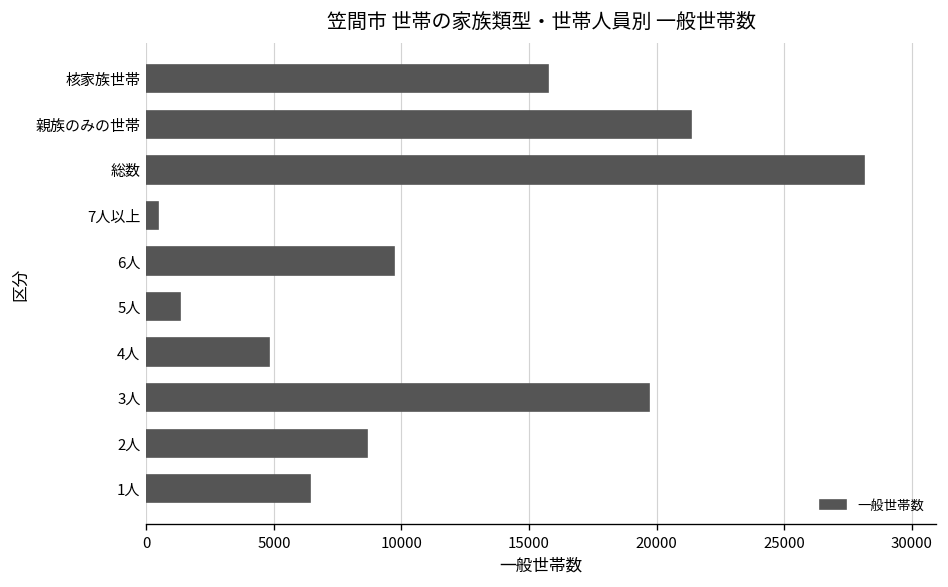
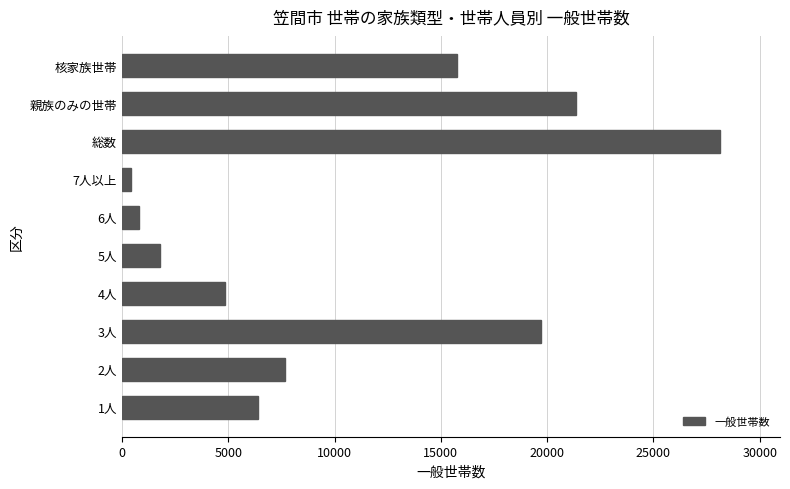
6人: 9700 -> 800
5人: 1300 -> 1800
2人: 8600 -> 7700
